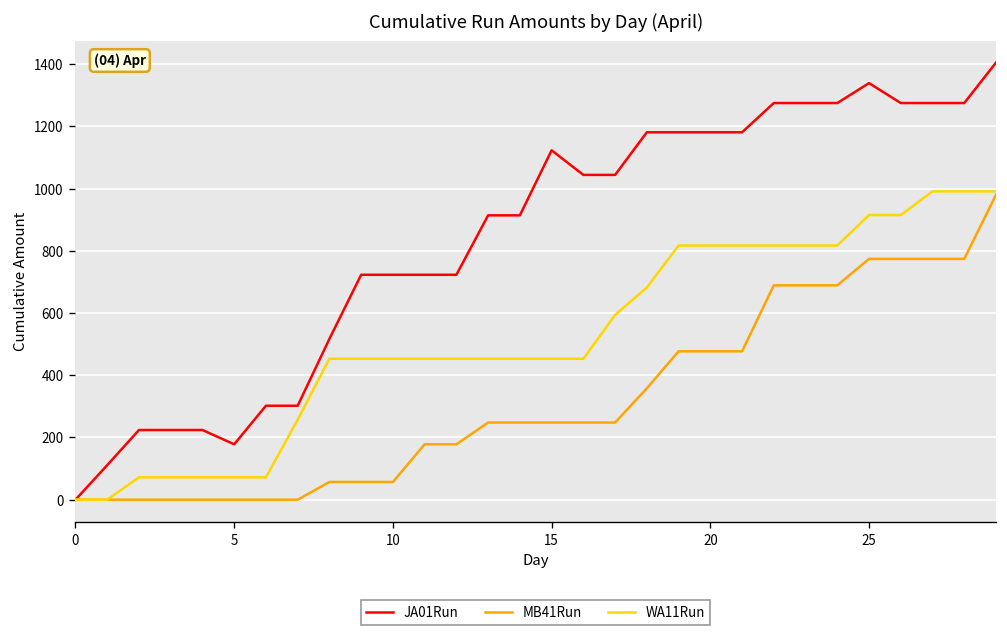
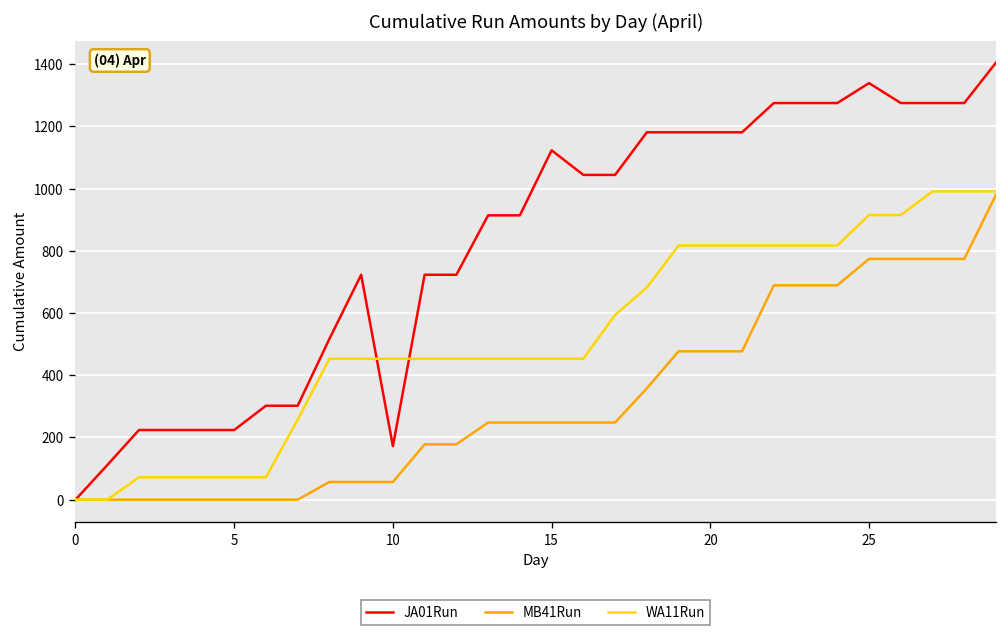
JA01Run, 5: 180 -> 220
JA01Run, 10: 720 -> 170
